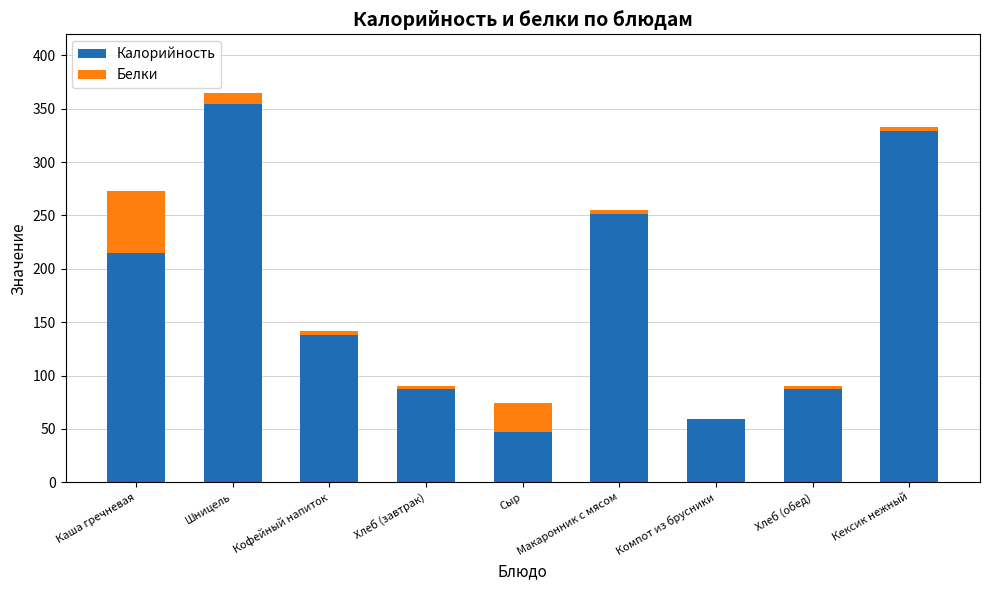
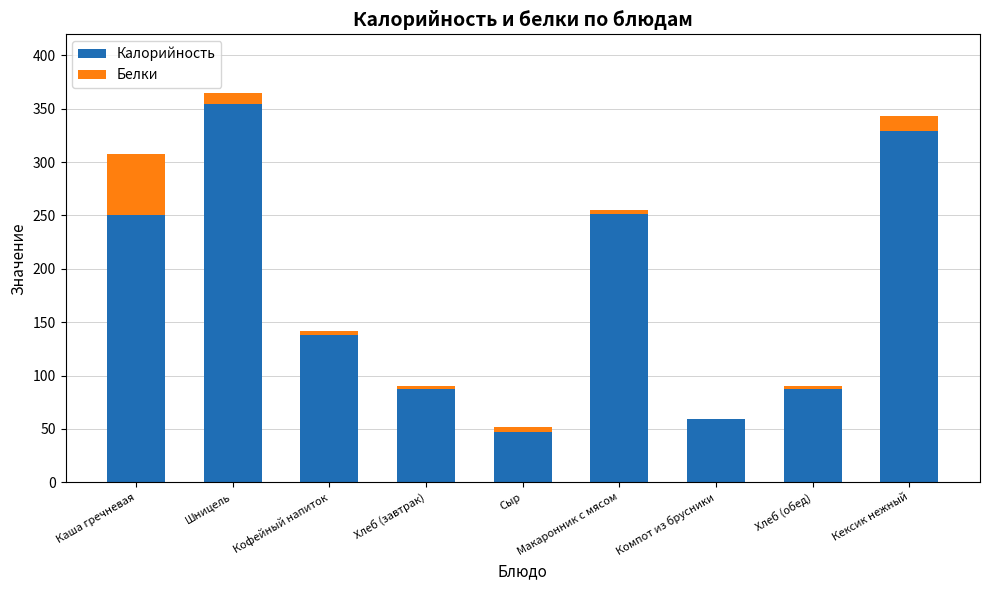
Калорийность, Каша гречневая: 215 -> 250
Белки, Сыр: 26 -> 5
Белки, Кексик нежный: 4 -> 14
